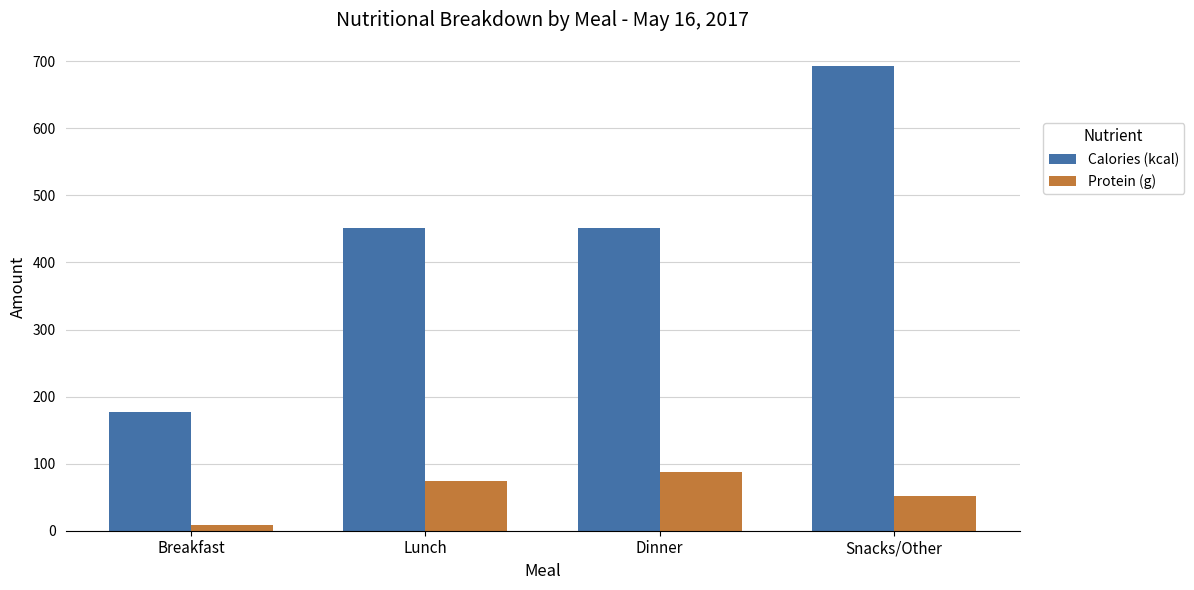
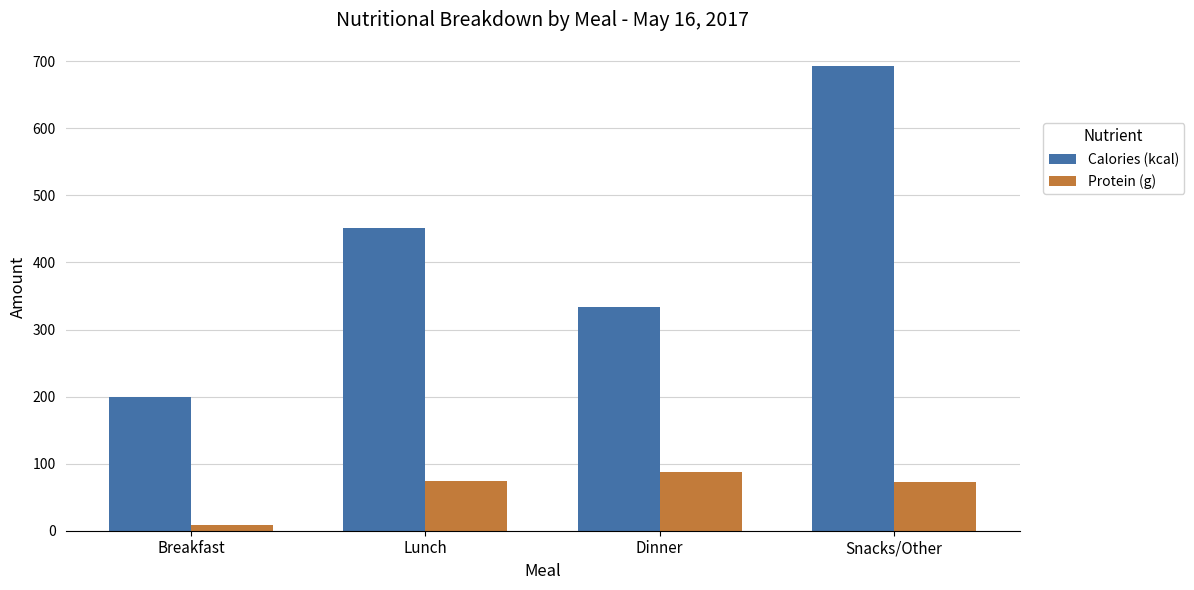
Calories (kcal), Breakfast: 180 -> 200
Calories (kcal), Dinner: 450 -> 330
Protein (g), Snacks/Other: 50 -> 70
